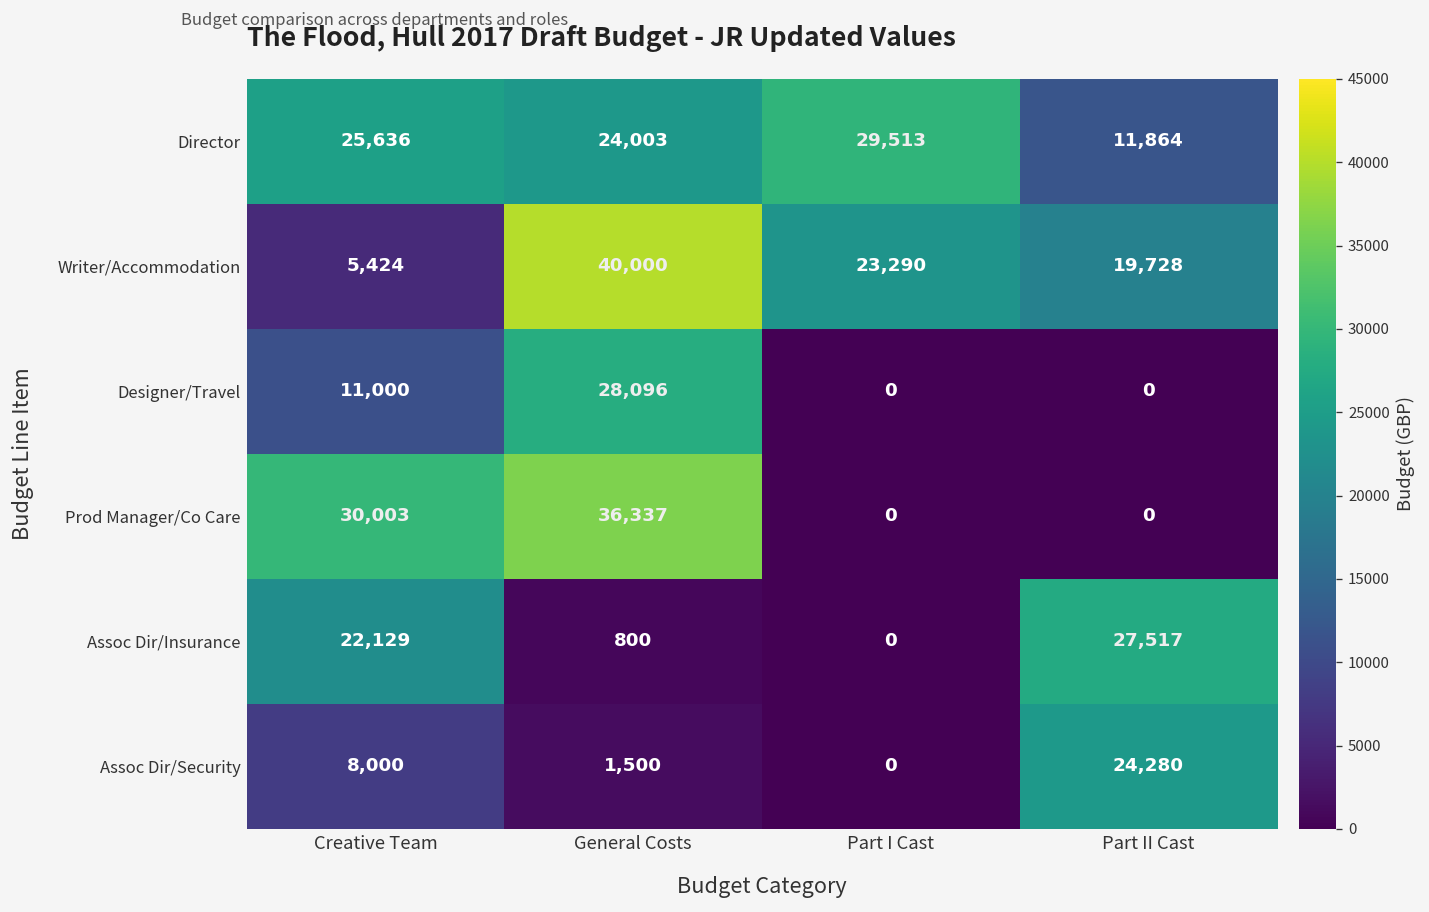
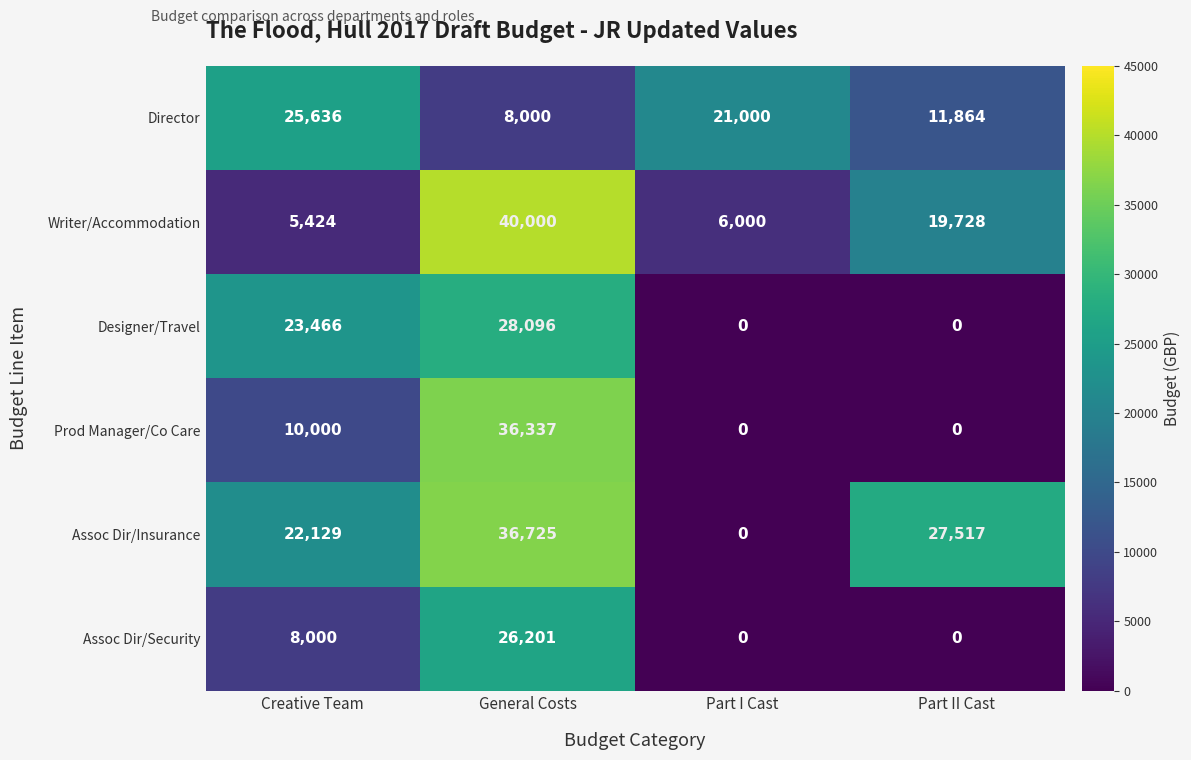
Director, General Costs: 24,003 -> 8,000
Director, Part I Cast: 29,513 -> 21,000
Writer/Accommodation, Part I Cast: 23,290 -> 6,000
Designer/Travel, Creative Team: 11,000 -> 23,466
Prod Manager/Co Care, Creative Team: 30,003 -> 10,000
Assoc Dir/Insurance, General Costs: 800 -> 36,725
Assoc Dir/Security, General Costs: 1,500 -> 26,201
Assoc Dir/Security, Part II Cast: 24,280 -> 0
